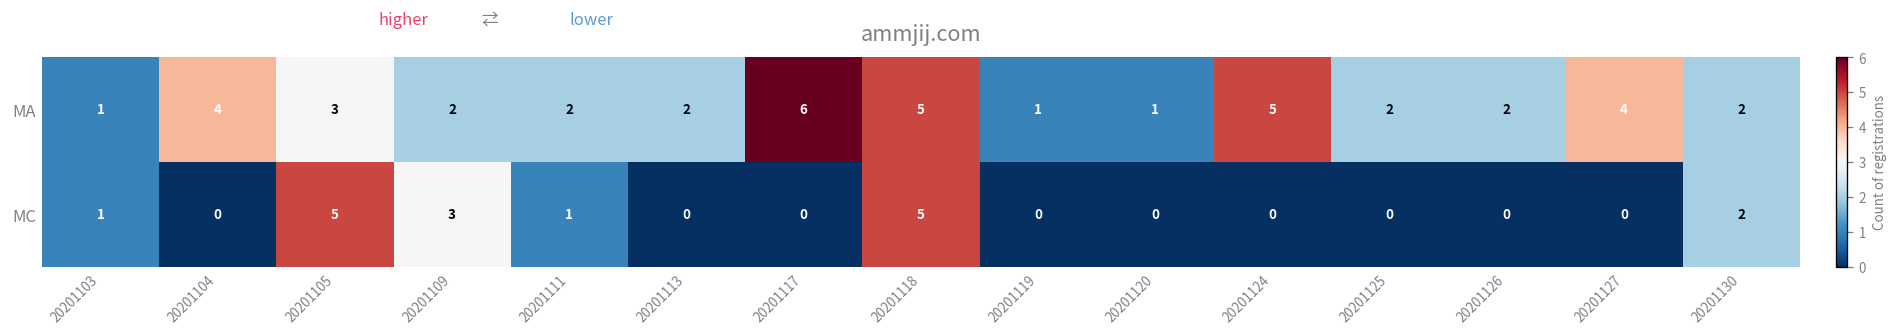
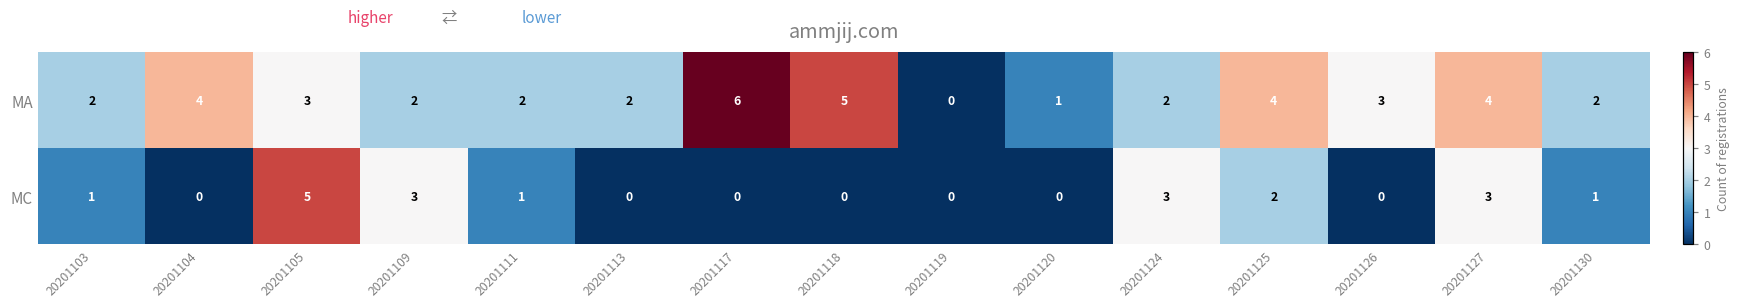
MA, 20201103: 1 -> 2
MA, 20201119: 1 -> 0
MA, 20201124: 5 -> 2
MA, 20201125: 2 -> 4
MA, 20201126: 2 -> 3
MC, 20201118: 5 -> 0
MC, 20201124: 0 -> 3
MC, 20201125: 0 -> 2
MC, 20201127: 0 -> 3
MC, 20201130: 2 -> 1
